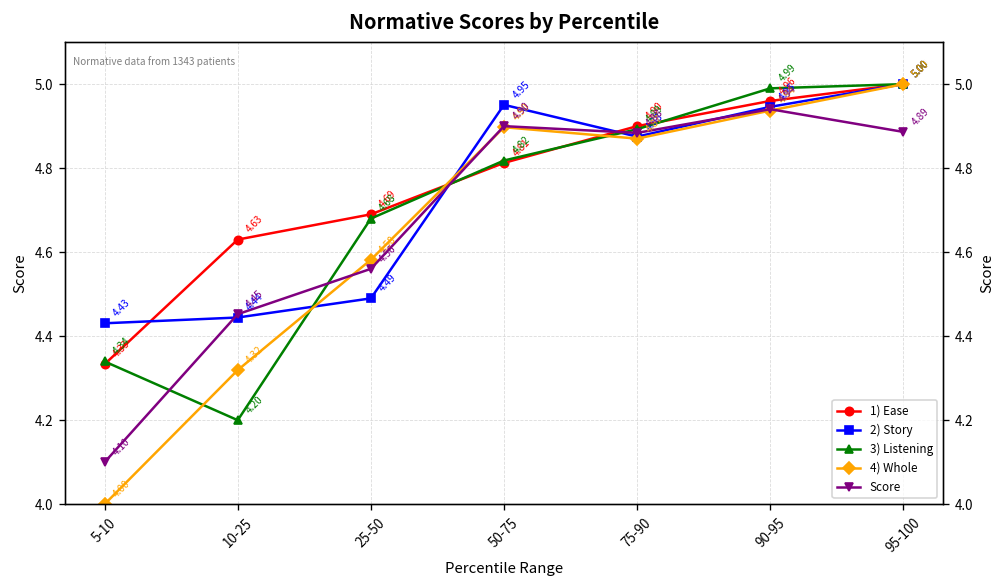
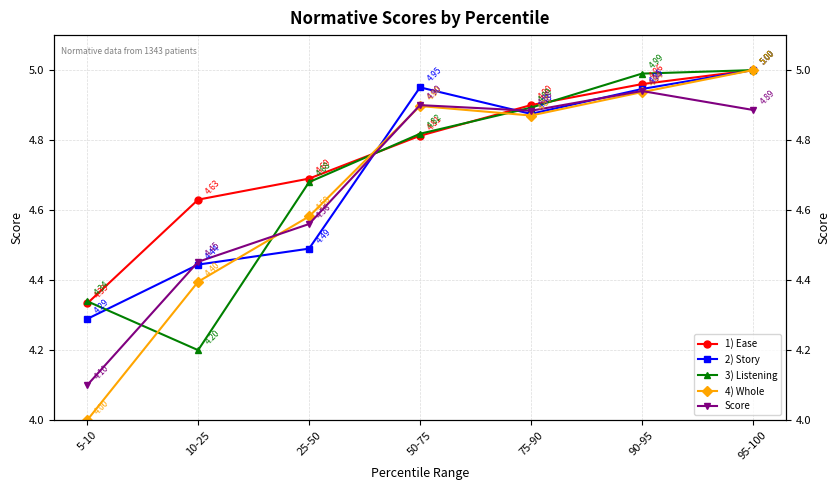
2) Story, 5-10: 4.43 -> 4.29
4) Whole, 10-25: 4.32 -> 4.40
